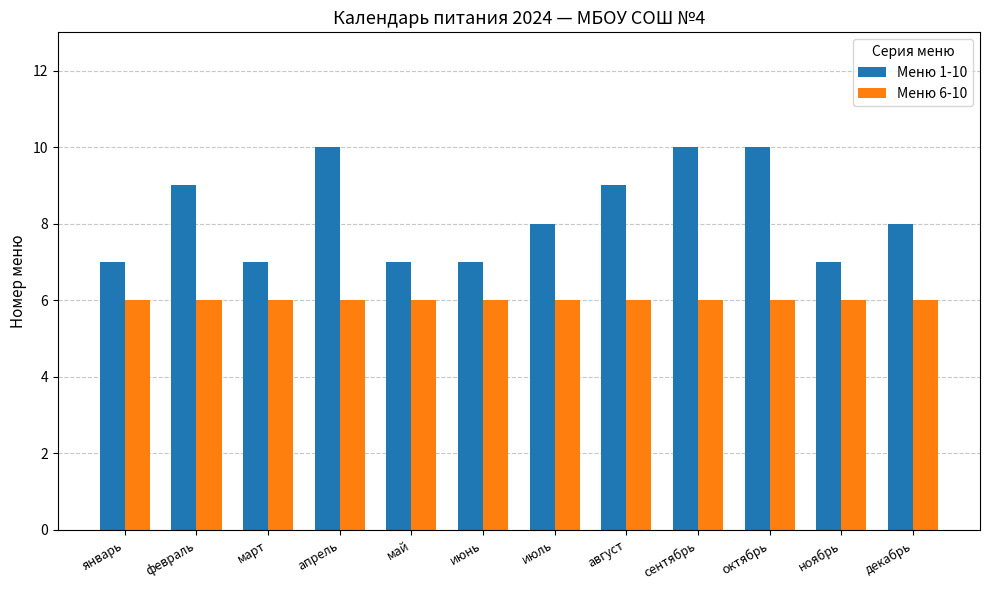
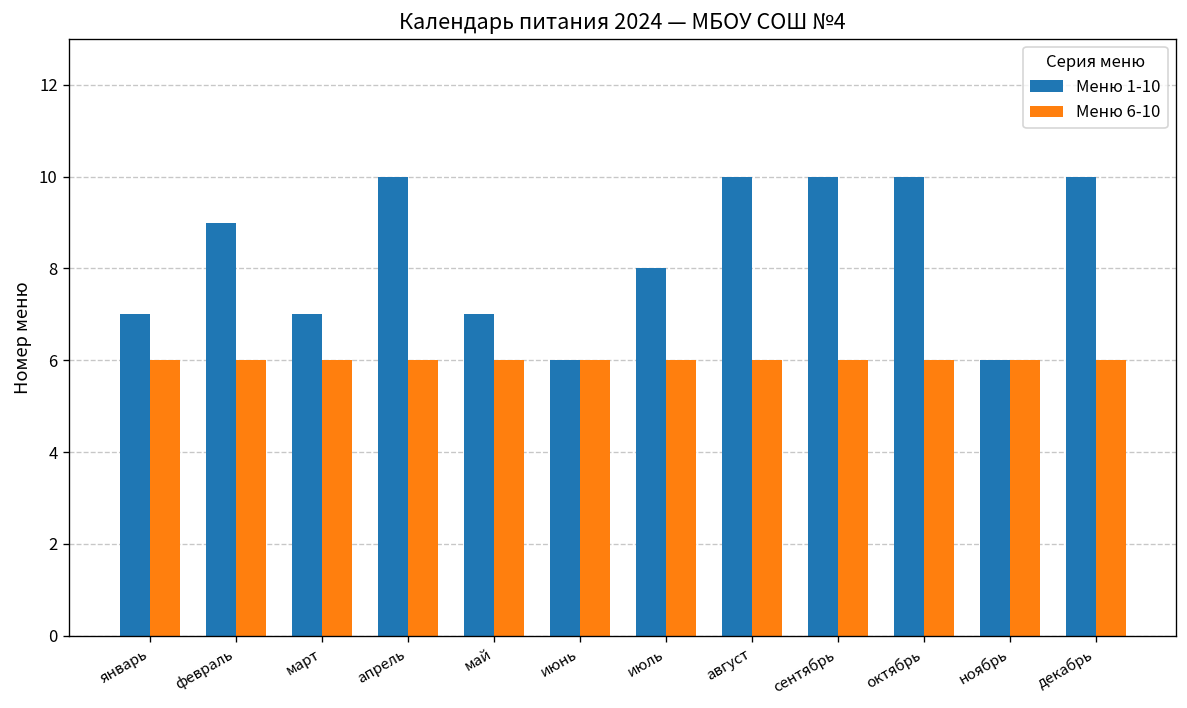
Меню 1-10, июнь: 7 -> 6
Меню 1-10, август: 9 -> 10
Меню 1-10, ноябрь: 7 -> 6
Меню 1-10, декабрь: 8 -> 10
